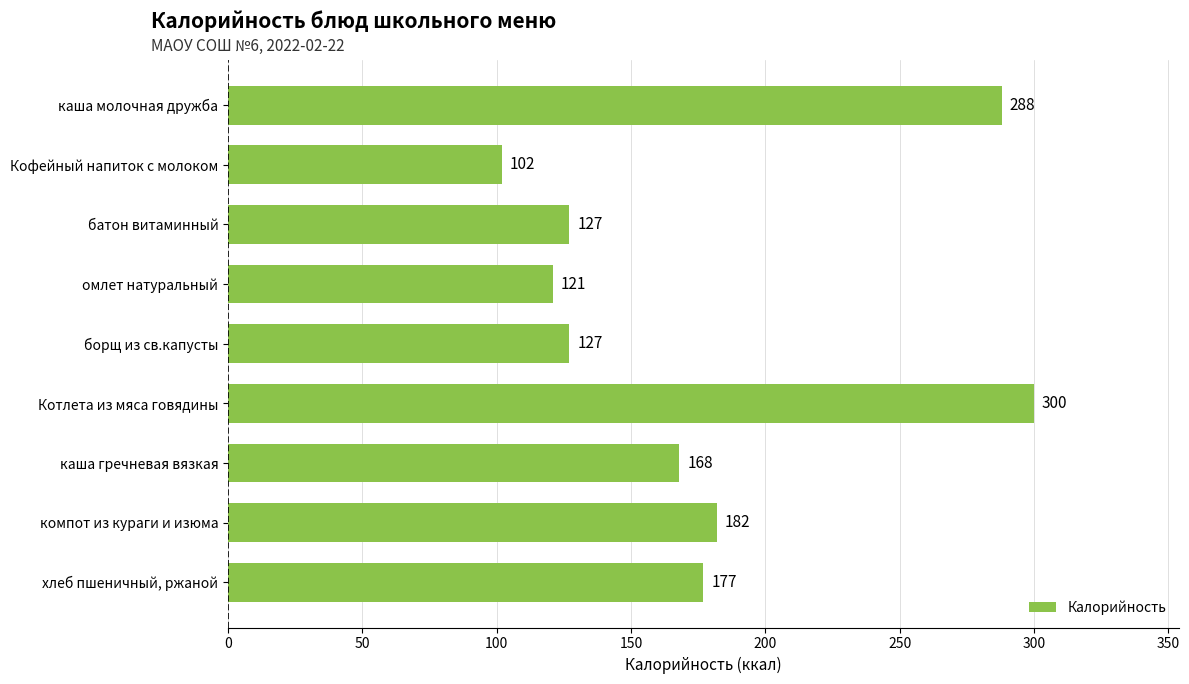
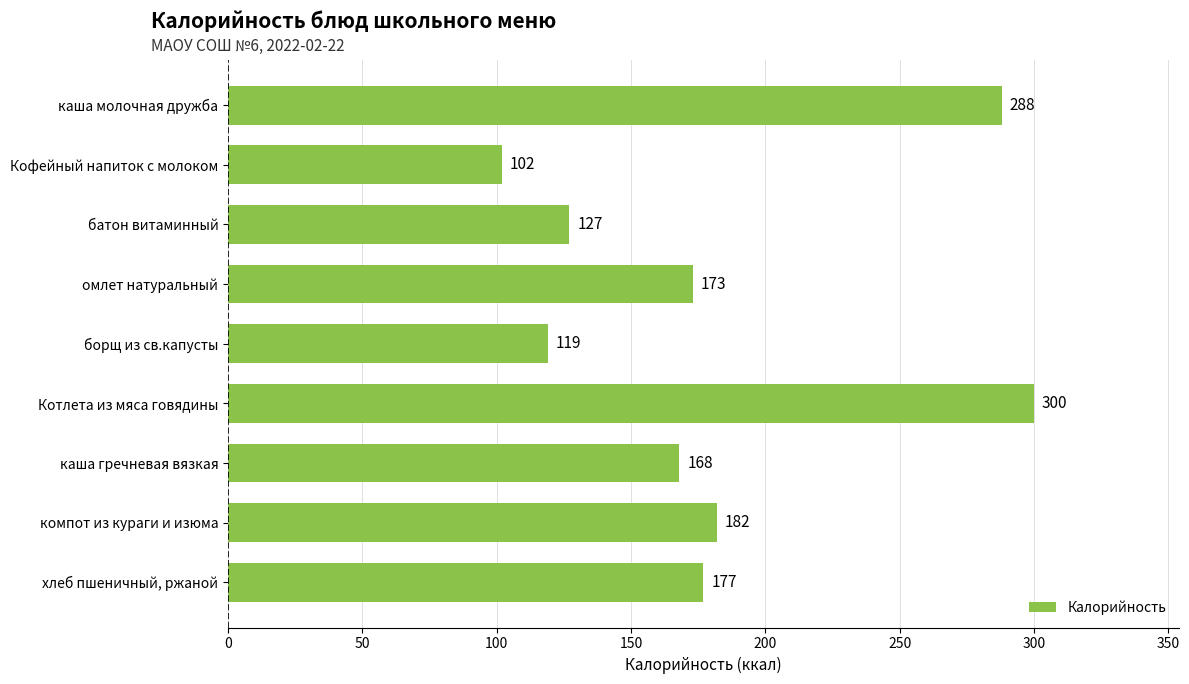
омлет натуральный: 121 -> 173
борщ из св.капусты: 127 -> 119
